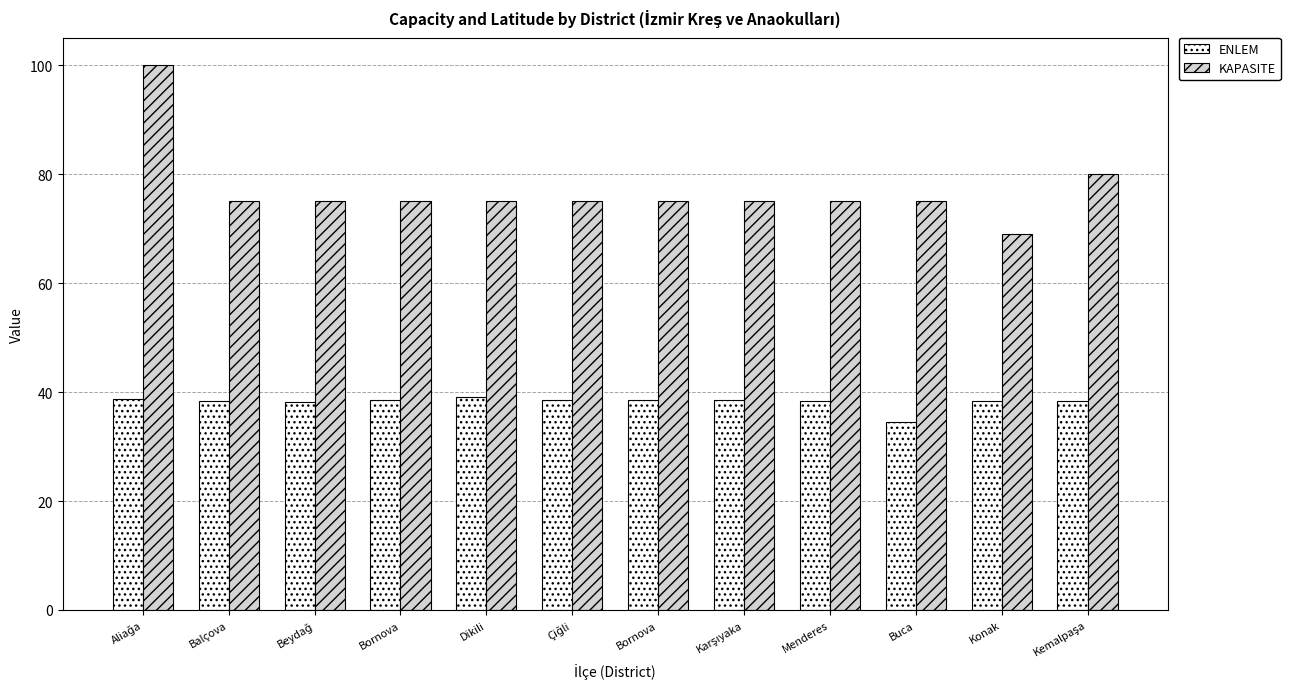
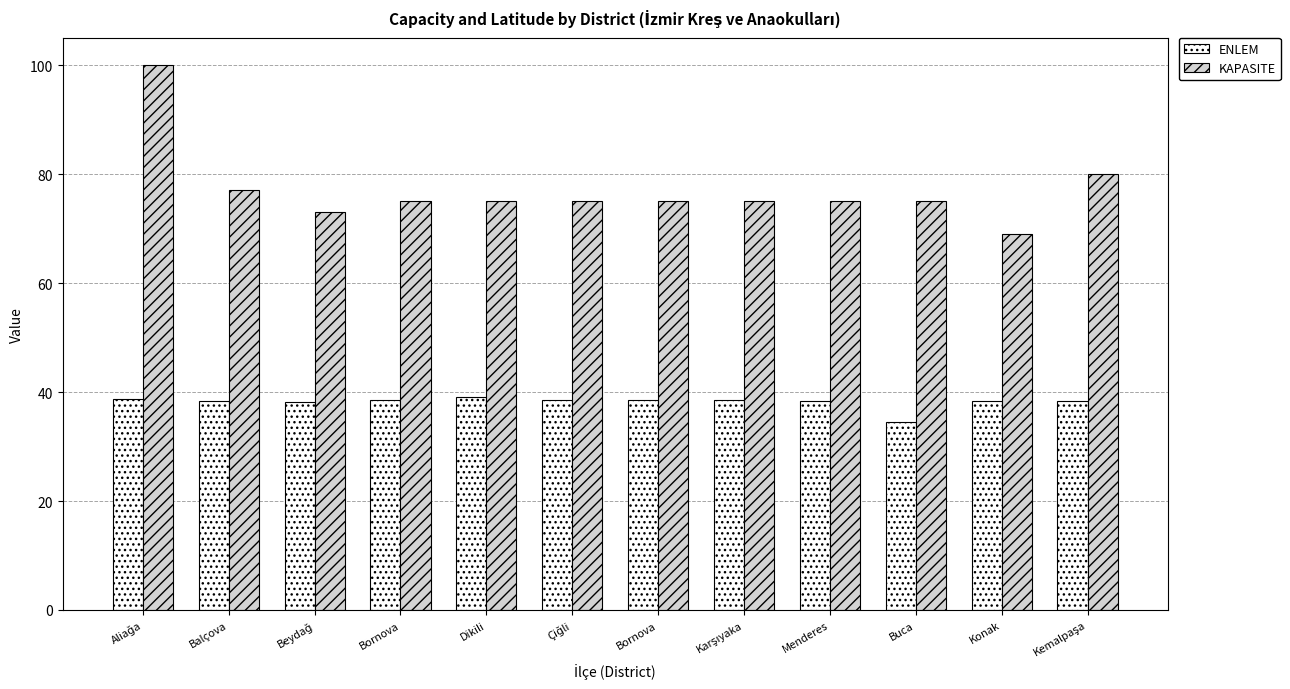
KAPASITE, Balçova: 75 -> 77
KAPASITE, Beydağ: 75 -> 73
